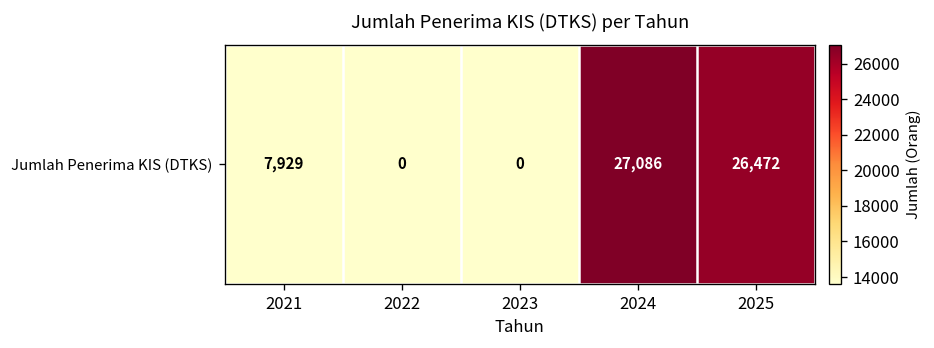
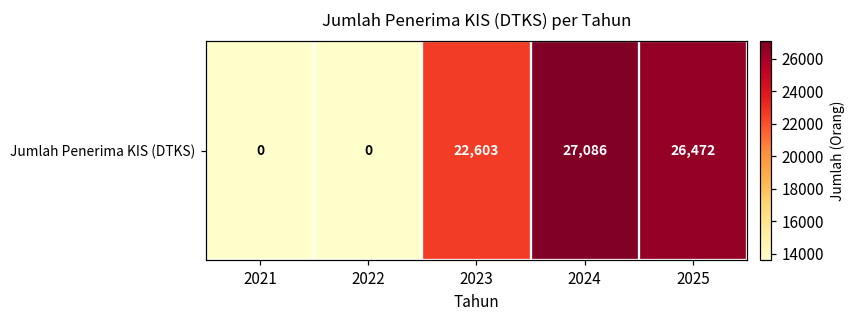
Jumlah Penerima KIS (DTKS), 2021: 7,929 -> 0
Jumlah Penerima KIS (DTKS), 2023: 0 -> 22,603
